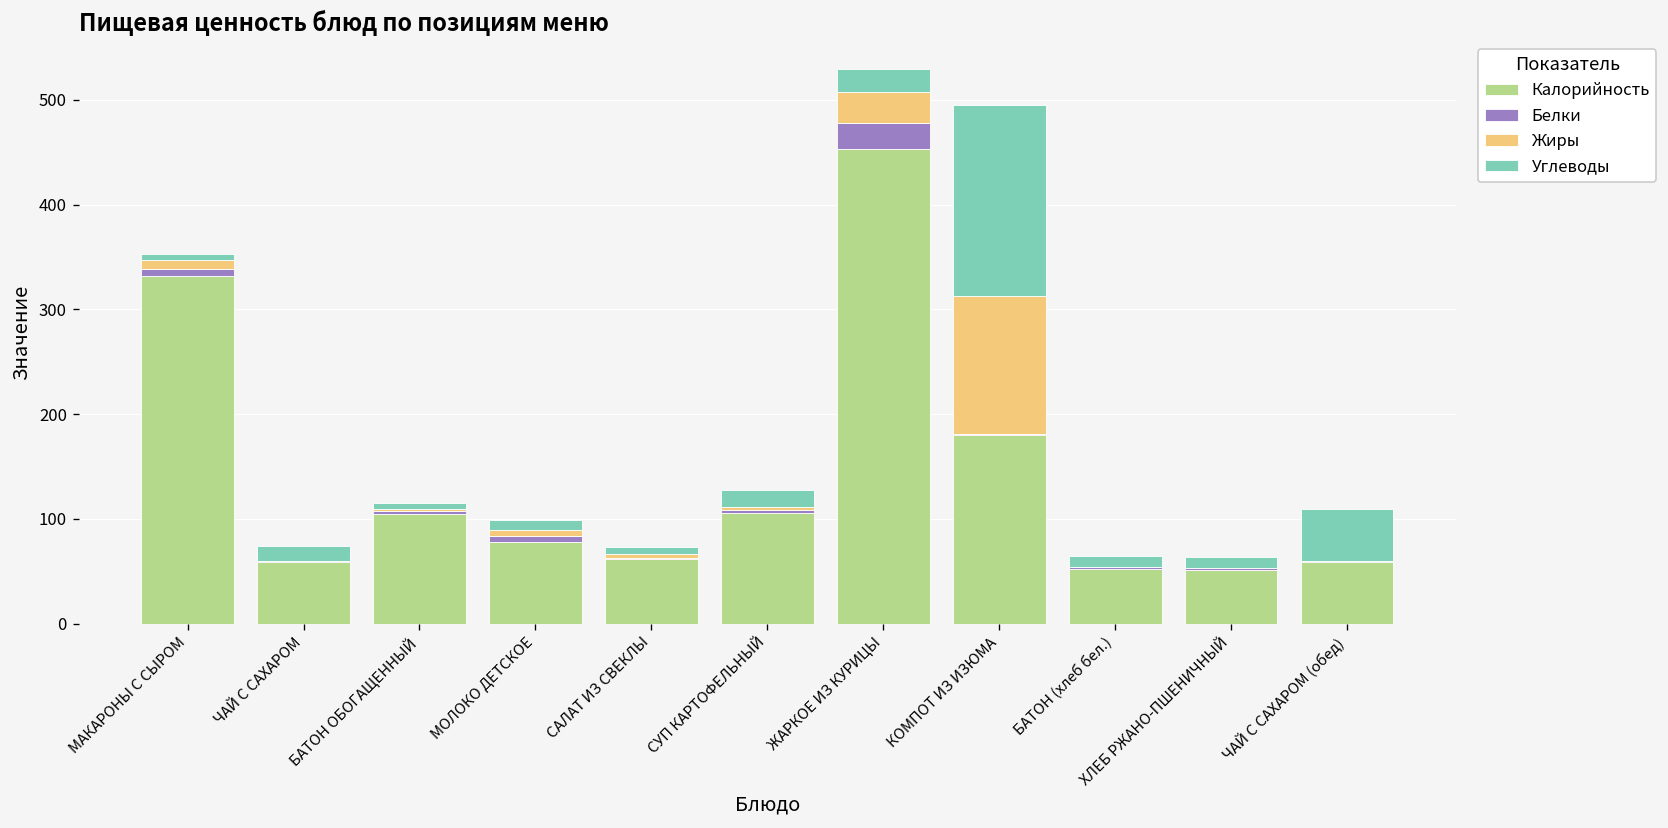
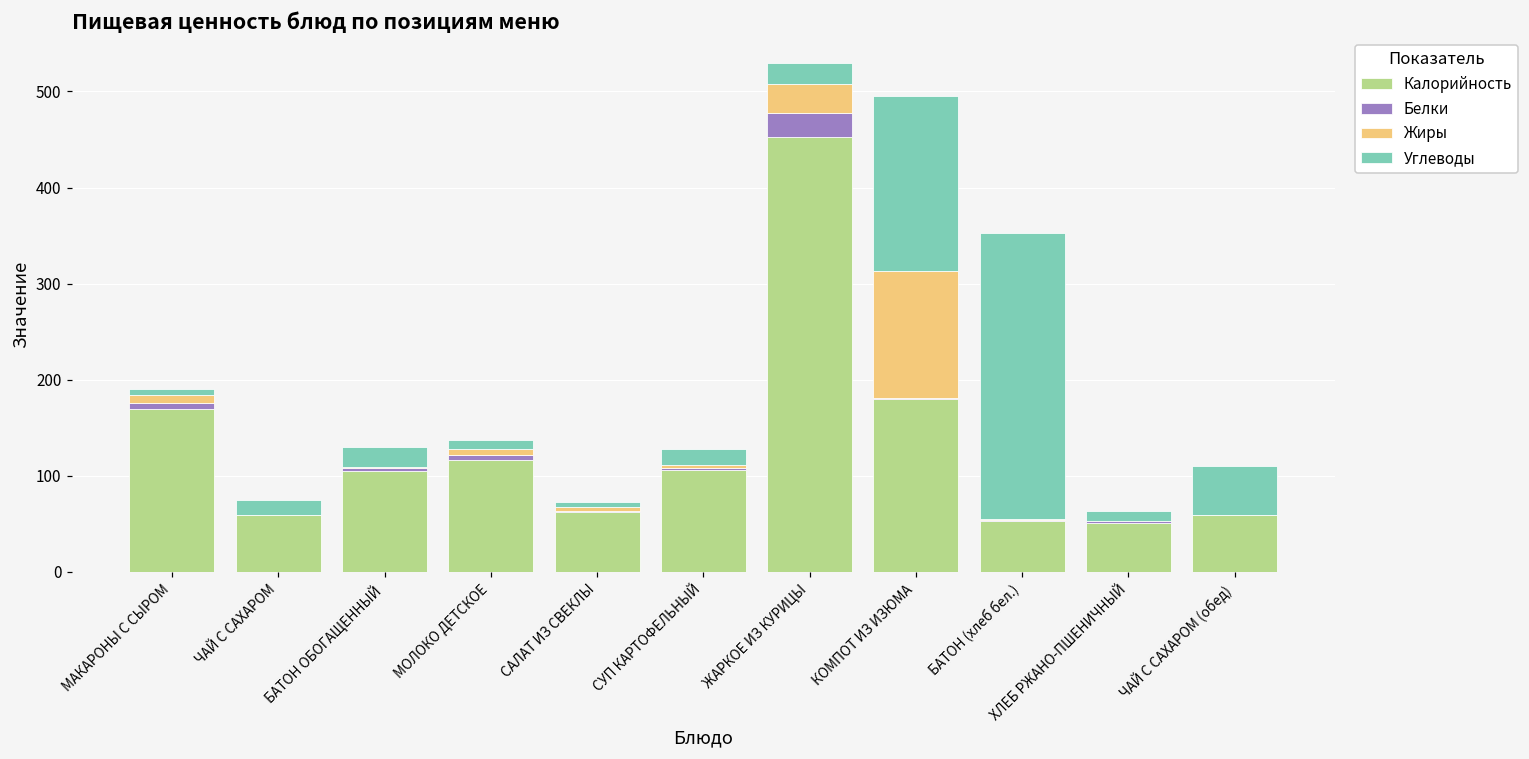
Калорийность, МАКАРОНЫ С СЫРОМ: 330 -> 170
Углеводы, БАТОН ОБОГАЩЕННЫЙ: 10 -> 20
Калорийность, МОЛОКО ДЕТСКОЕ: 80 -> 120
Углеводы, БАТОН (хлеб бел.): 10 -> 300
